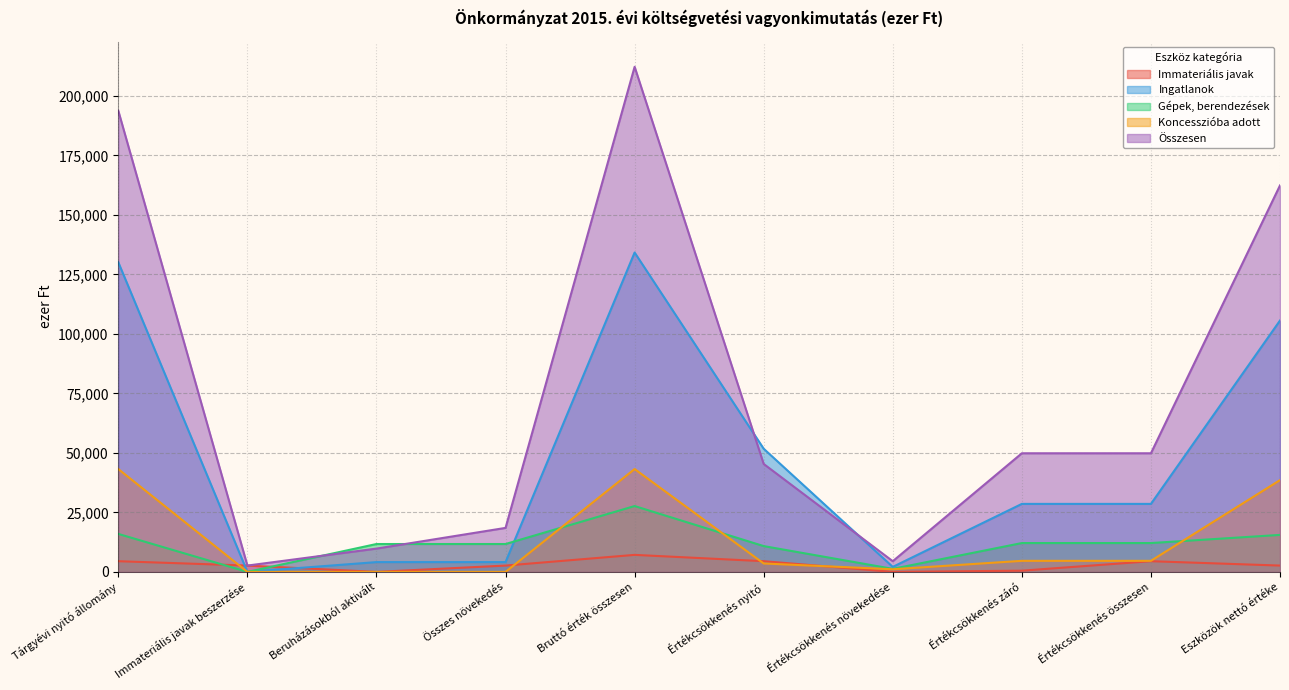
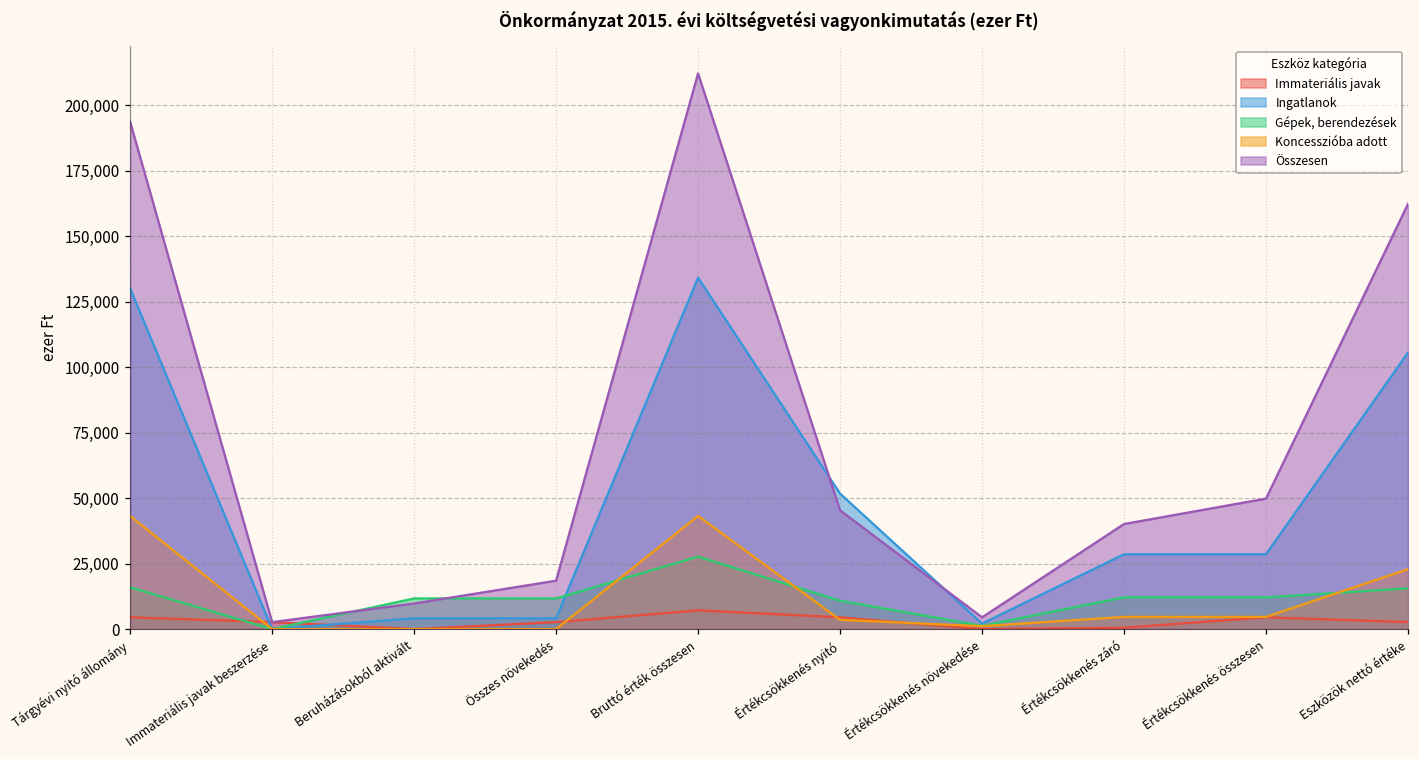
Összesen, Értékcsökkenés záró: 50,000 -> 40,000
Koncesszióba adott, Eszközök nettó értéke: 39,000 -> 23,000
